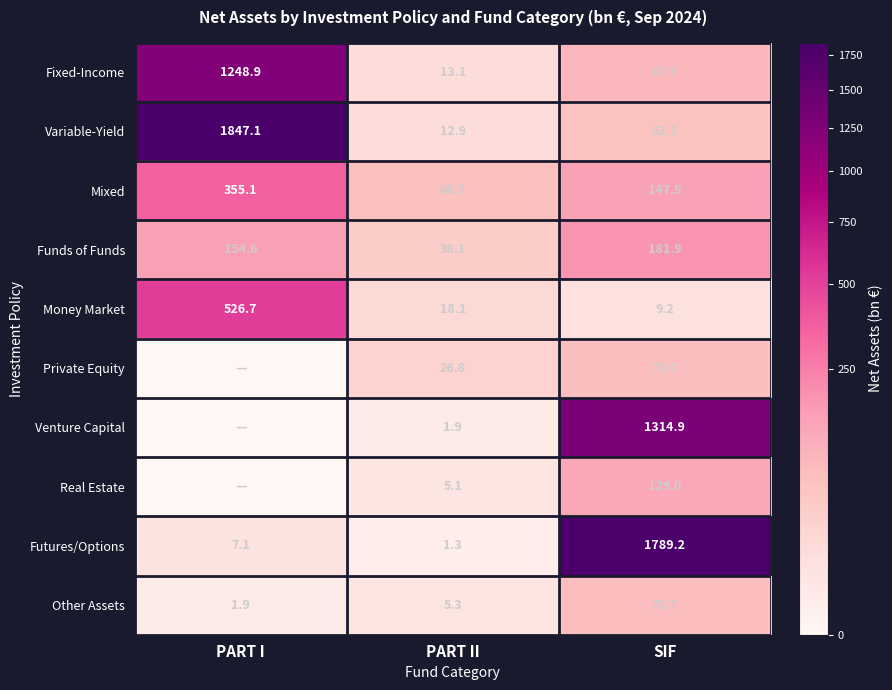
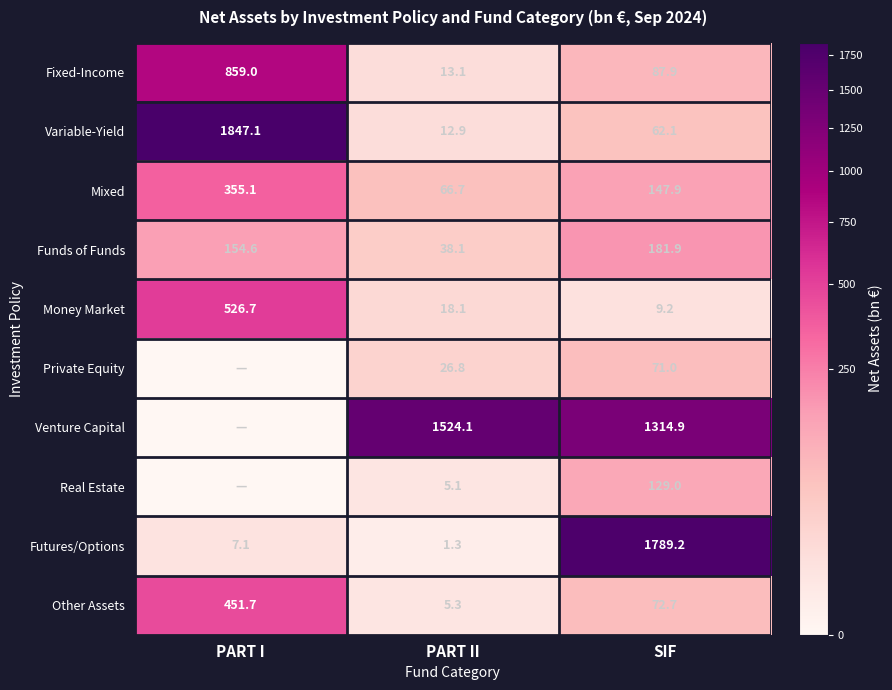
Fixed-Income, PART I: 1248.9 -> 859.0
Venture Capital, PART II: 1.9 -> 1524.1
Other Assets, PART I: 1.9 -> 451.7
